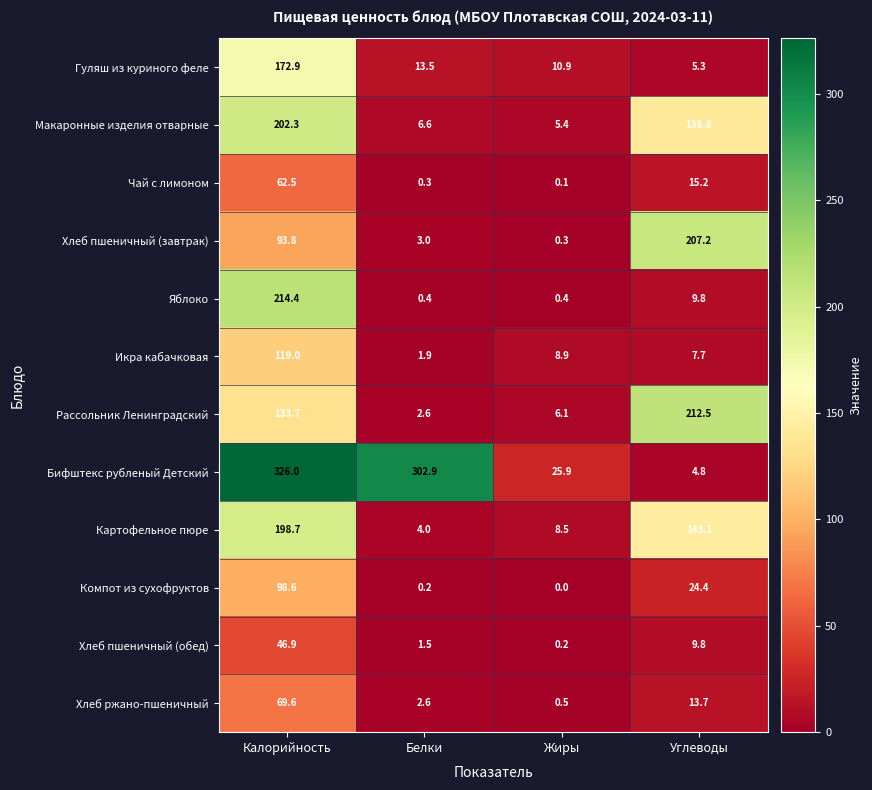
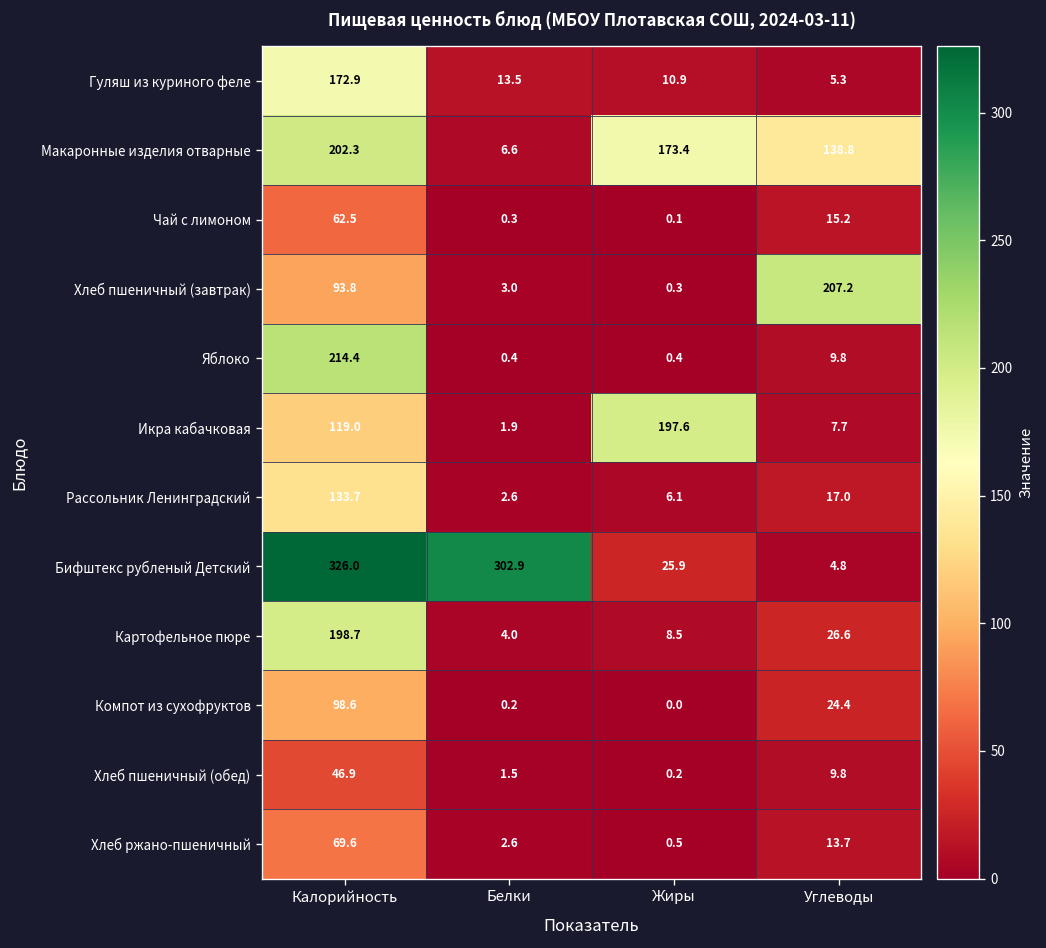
Макаронные изделия отварные, Жиры: 5.4 -> 173.4
Икра кабачковая, Жиры: 8.9 -> 197.6
Рассольник Ленинградский, Углеводы: 212.5 -> 17.0
Картофельное пюре, Углеводы: 143.1 -> 26.6
